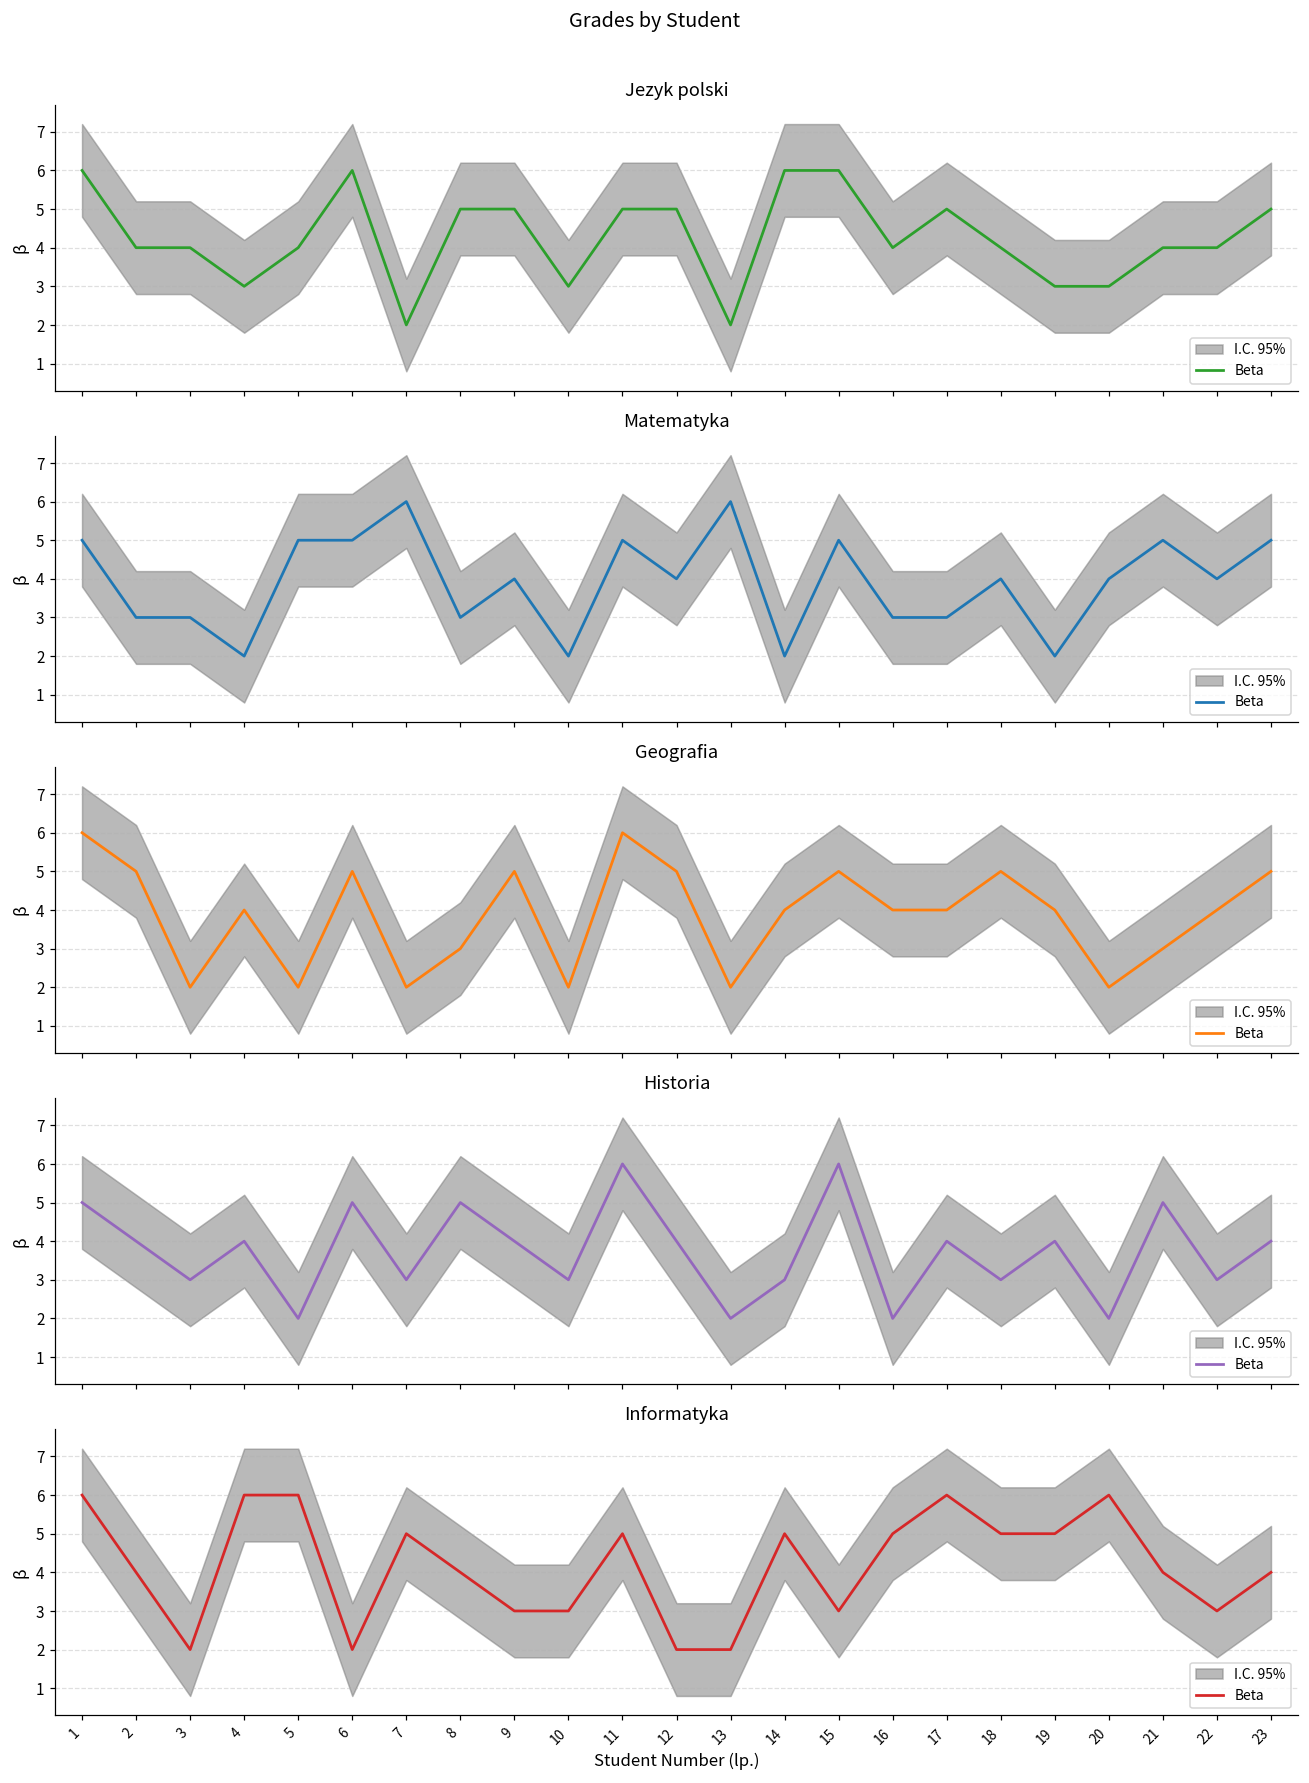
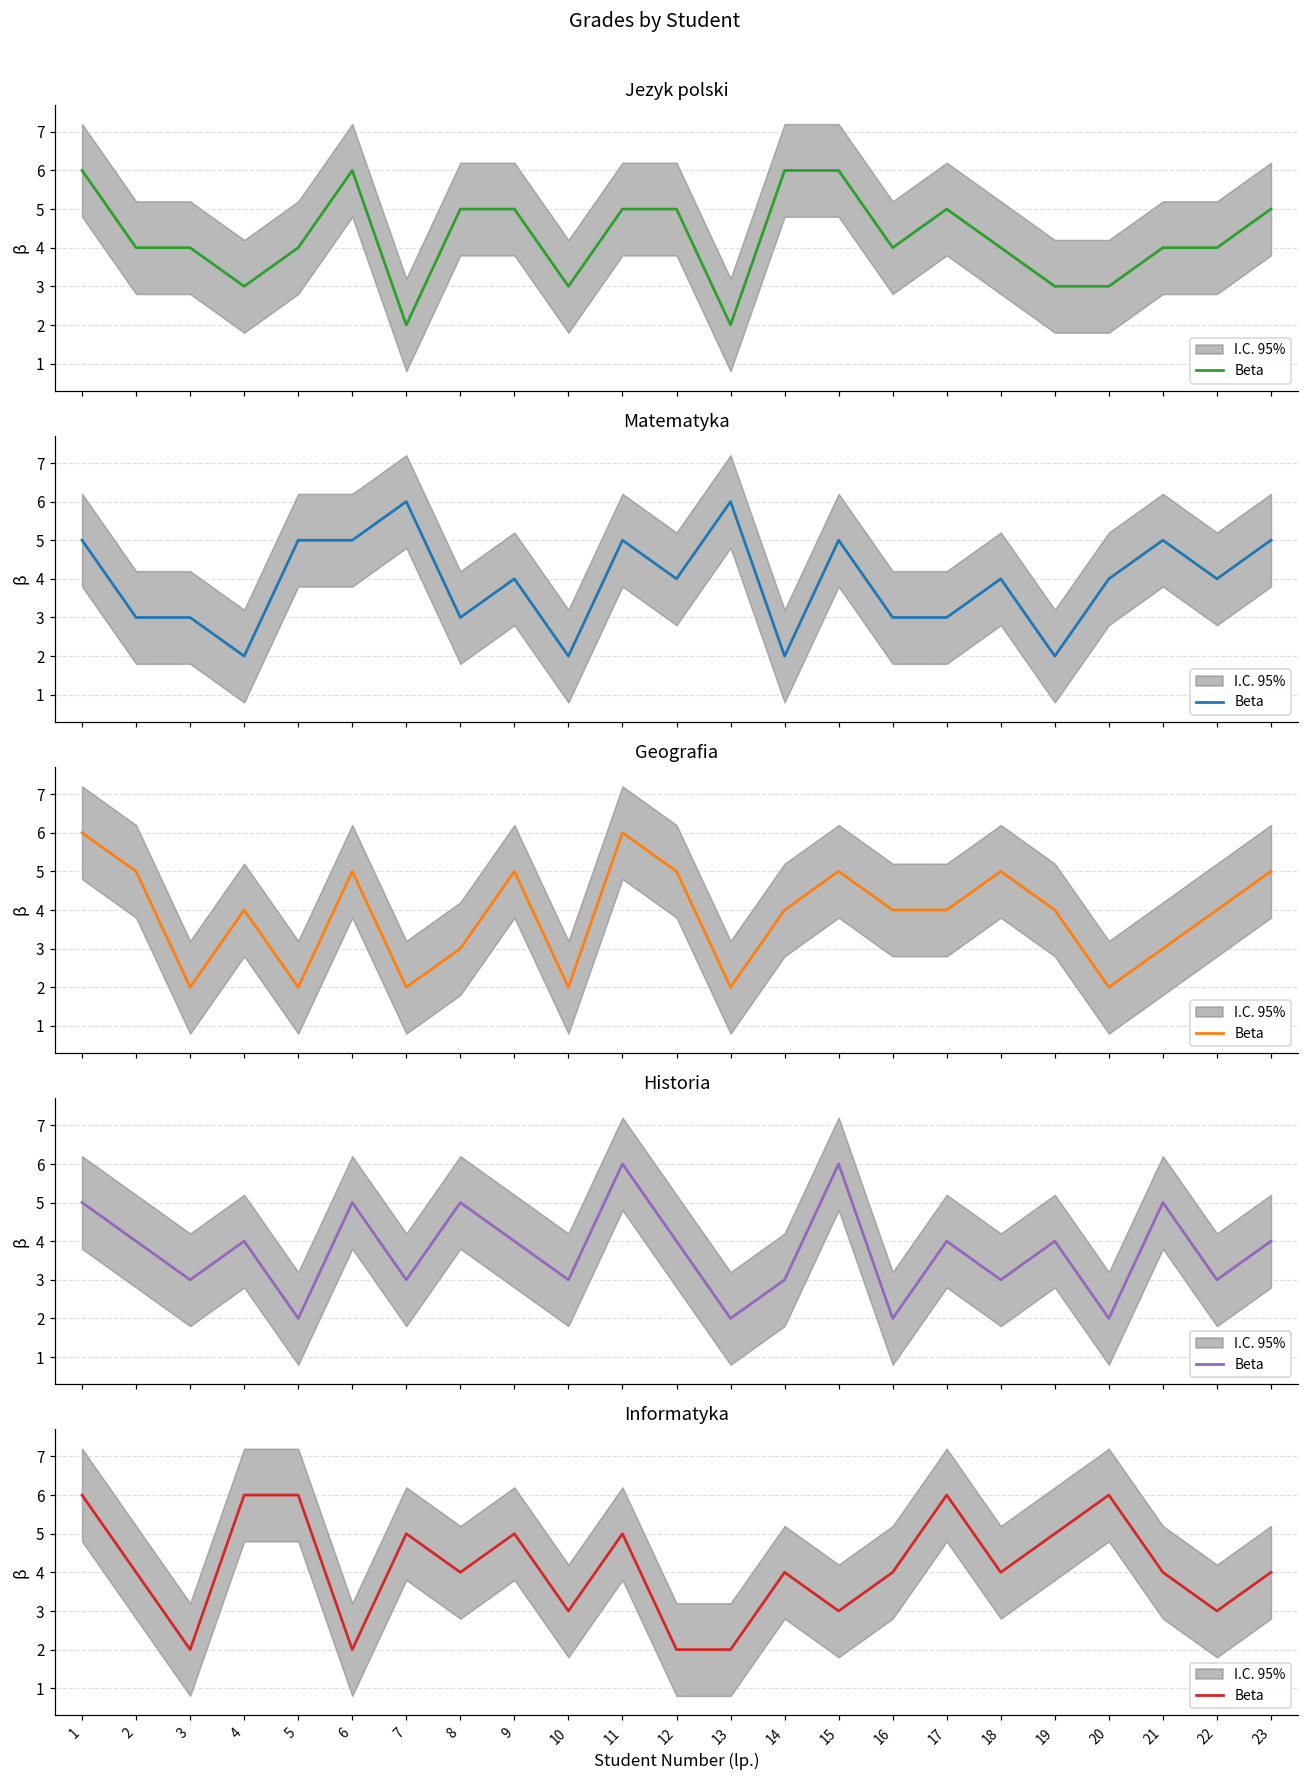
Informatyka, Beta, 9: 3 -> 5
Informatyka, Beta, 14: 5 -> 4
Informatyka, Beta, 16: 5 -> 4
Informatyka, Beta, 18: 5 -> 4
